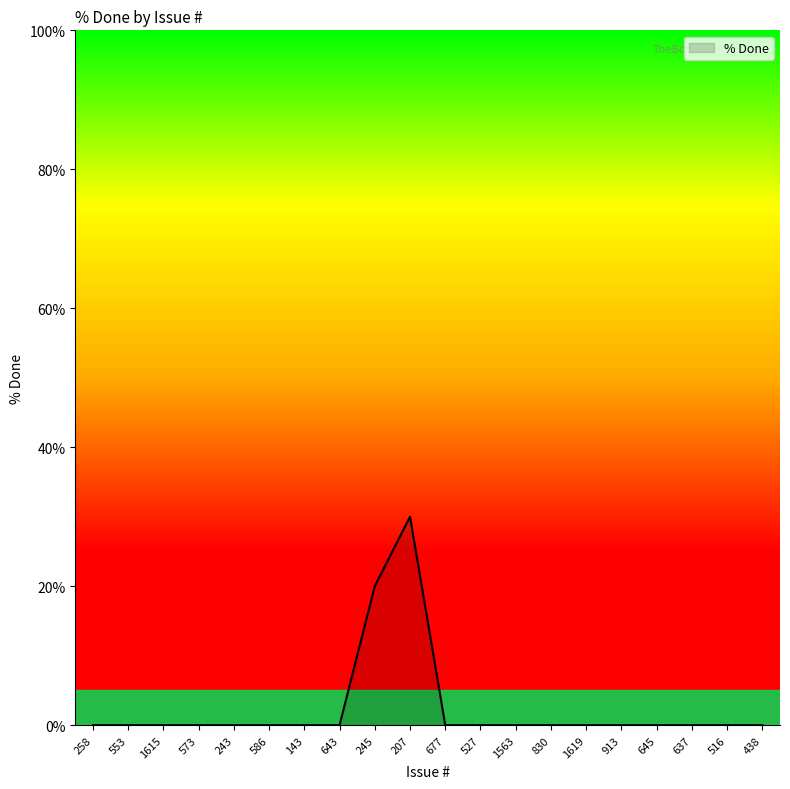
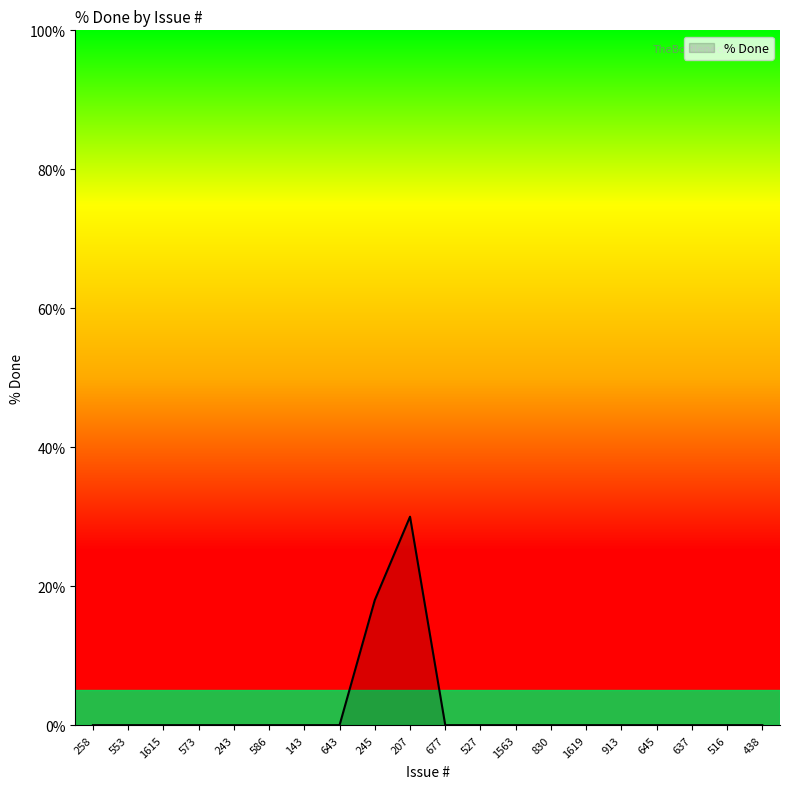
245: 20% -> 18%
